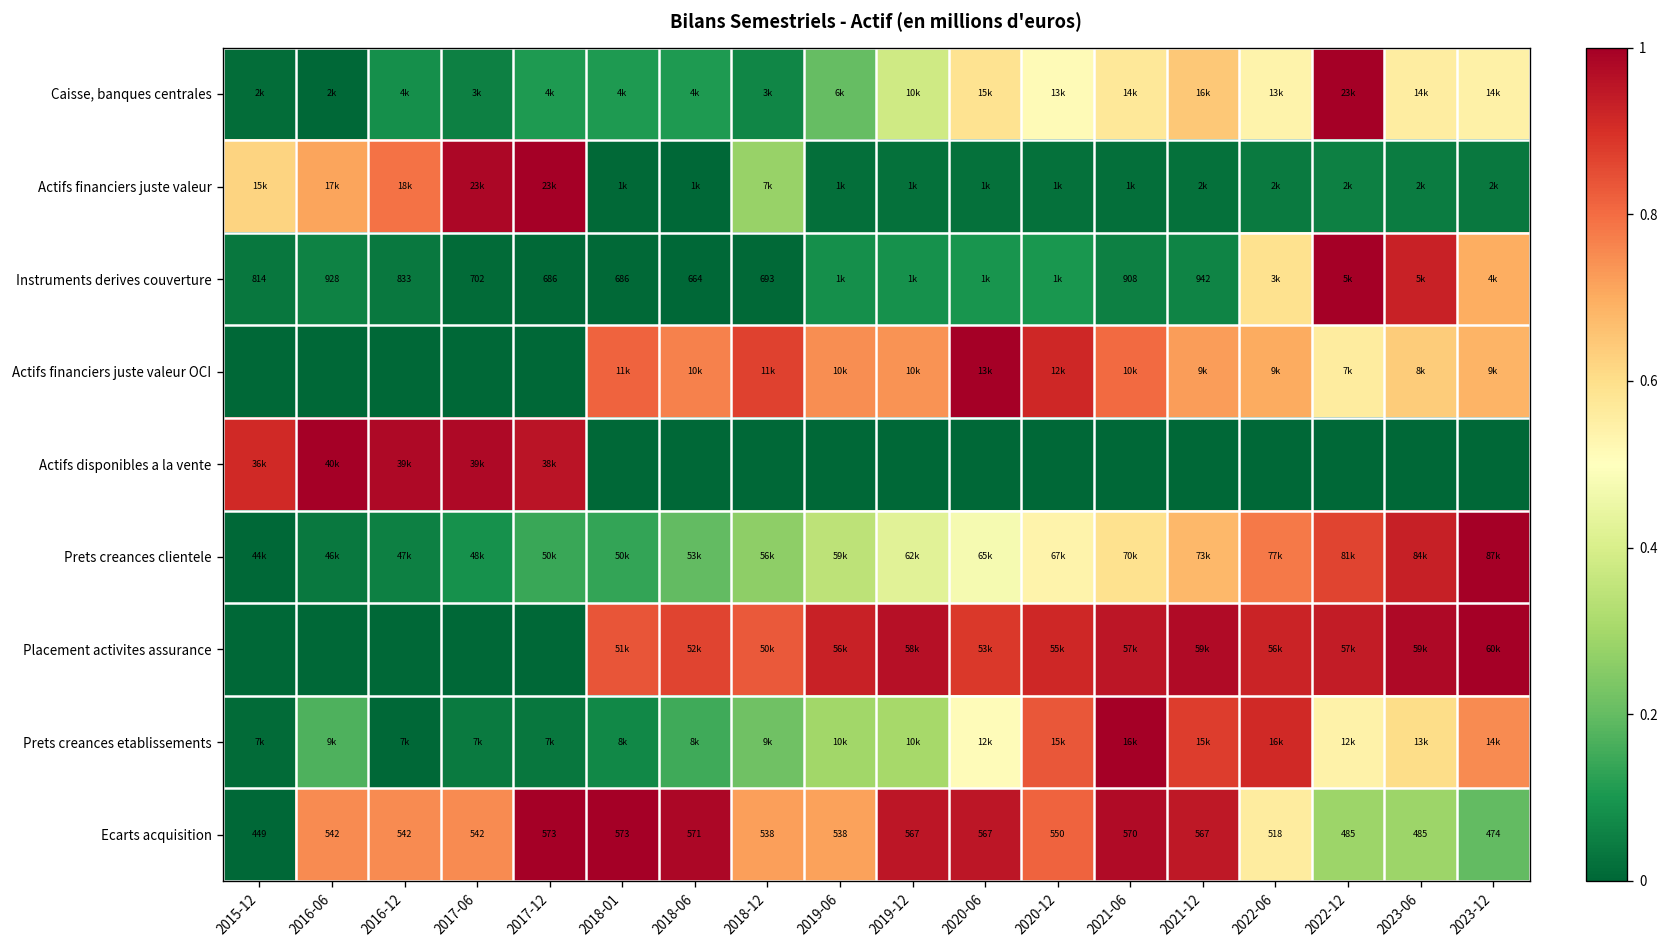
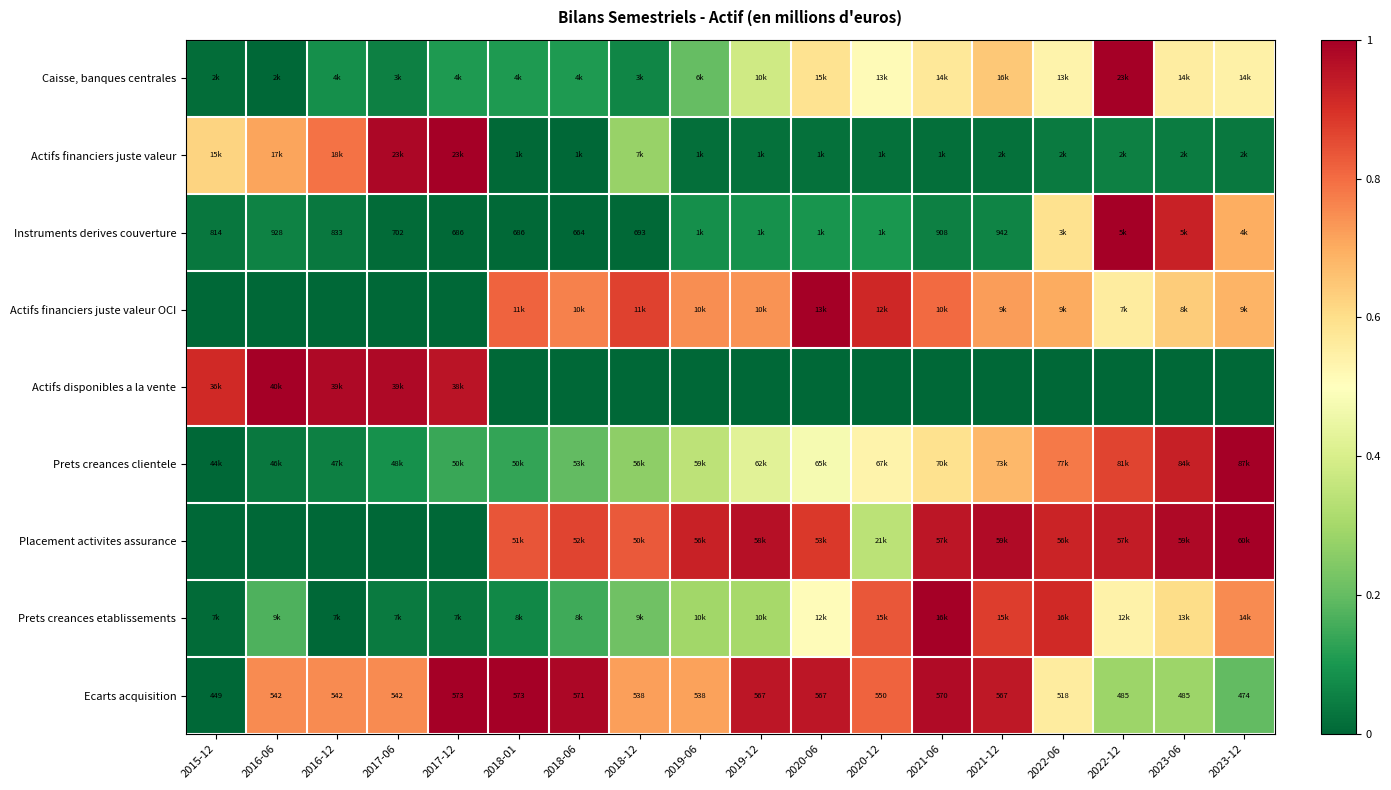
Placement activites assurance, 2020-12: 55k -> 21k
